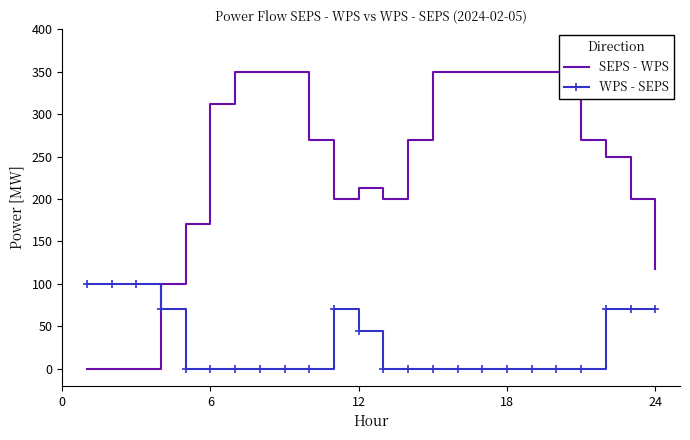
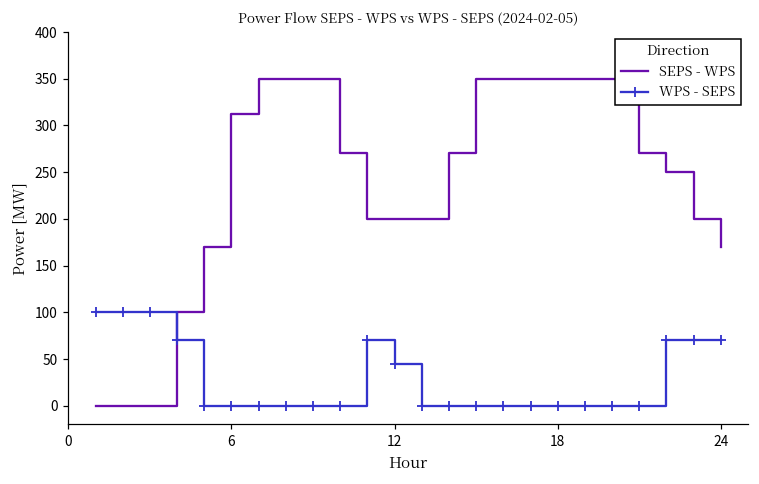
SEPS - WPS, 12: 210 -> 200
SEPS - WPS, 24: 120 -> 170
